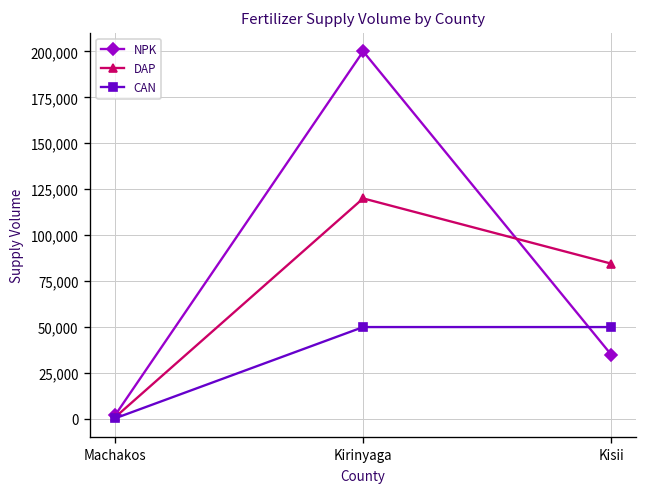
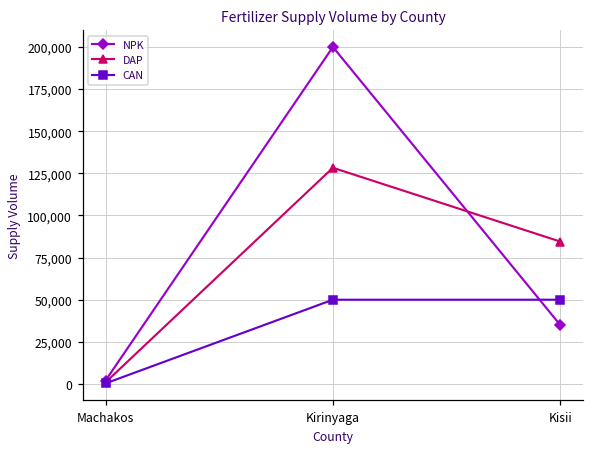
DAP, Kirinyaga: 120,000 -> 128,000
